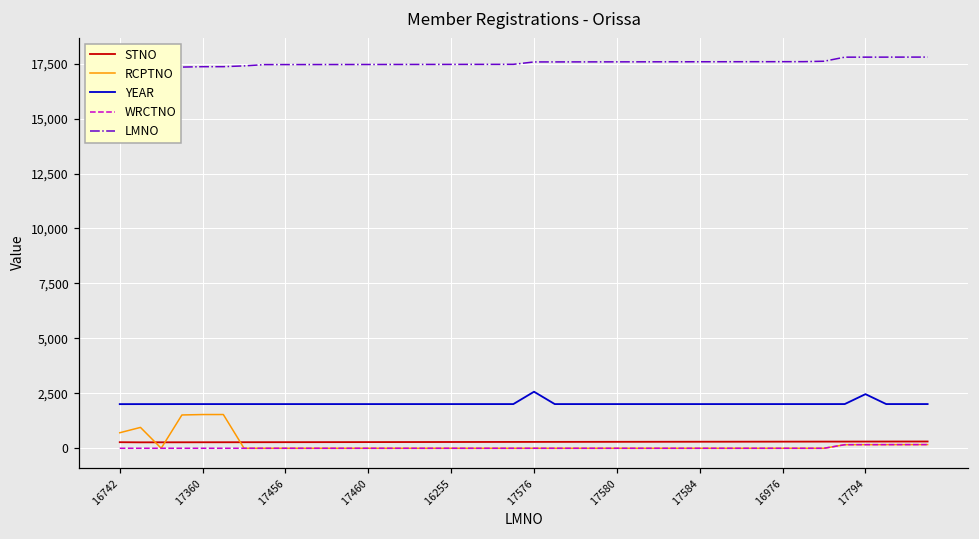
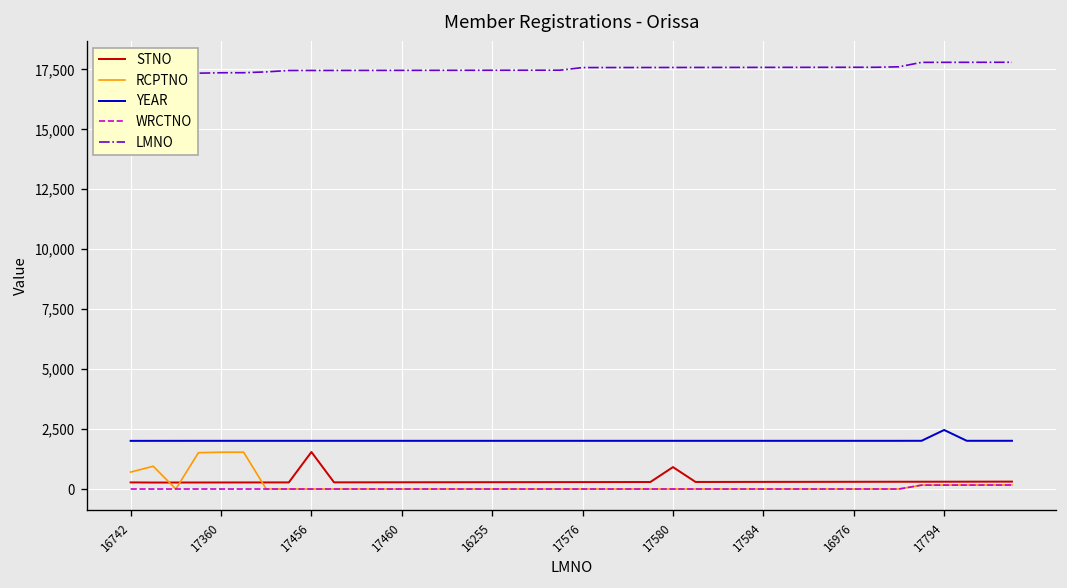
STNO, 17456: 300 -> 1,500
YEAR, 17576: 2,600 -> 2,000
STNO, 17580: 300 -> 900
